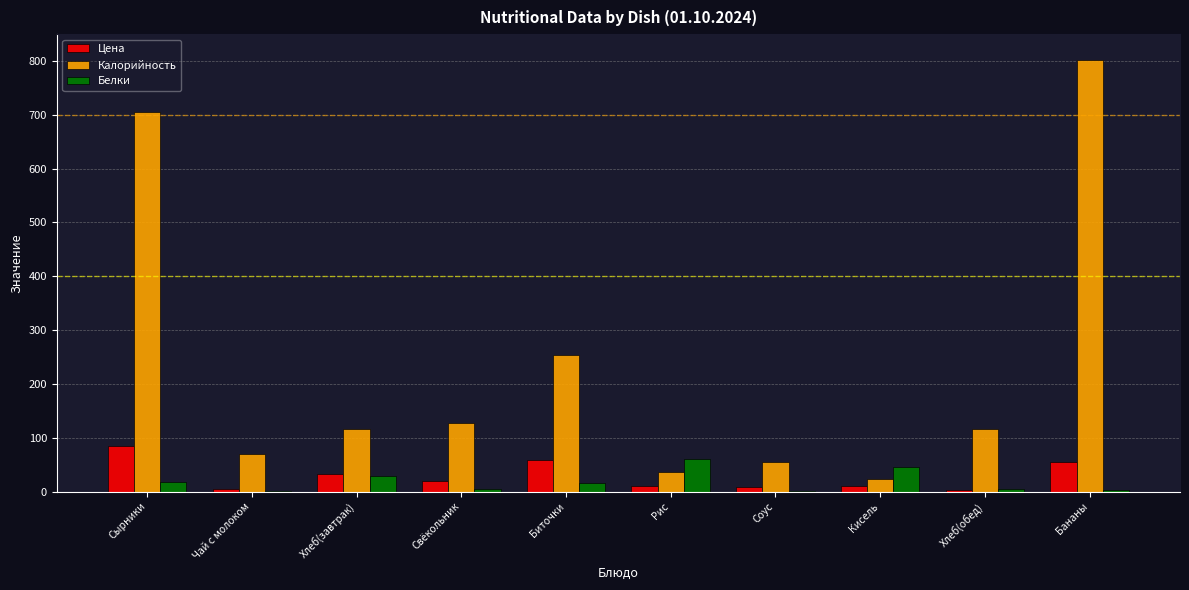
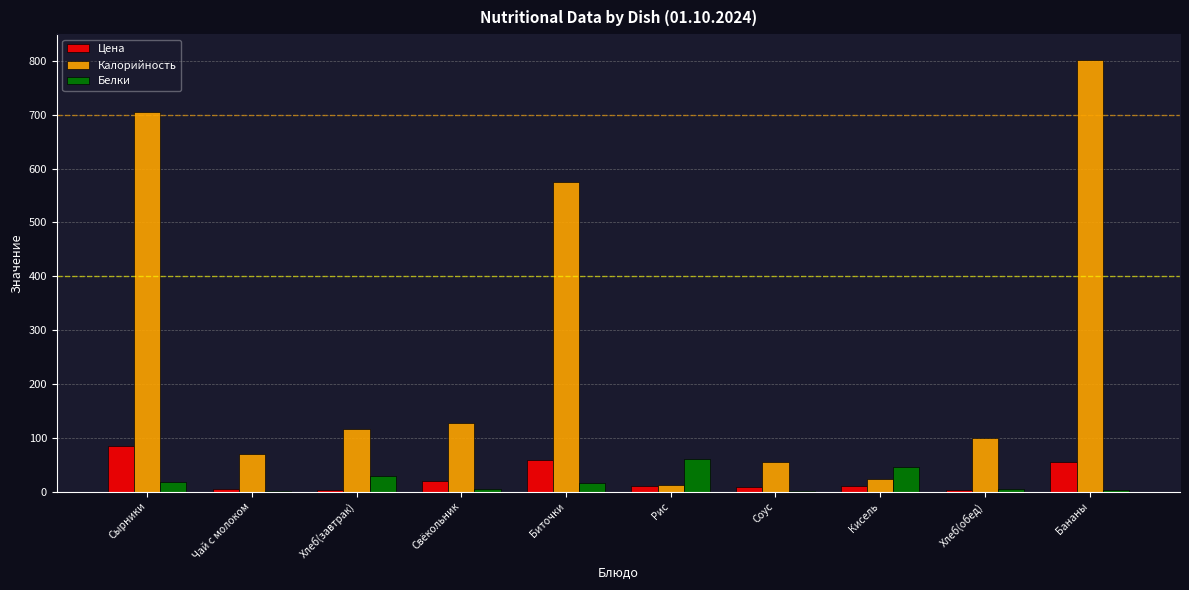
Цена, Хлеб(завтрак): 30 -> 0
Калорийность, Биточки: 250 -> 580
Калорийность, Рис: 40 -> 10
Калорийность, Хлеб(обед): 120 -> 100
